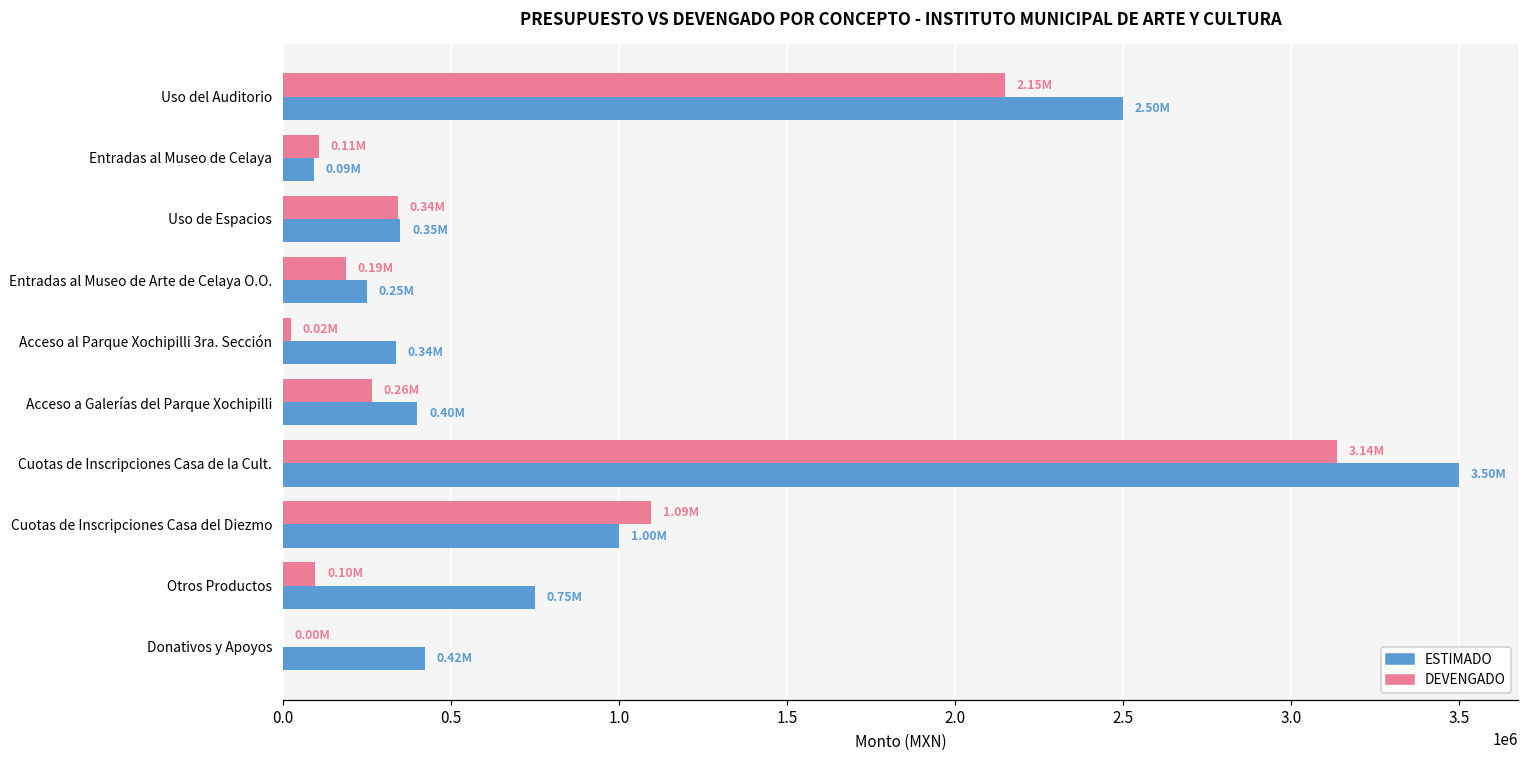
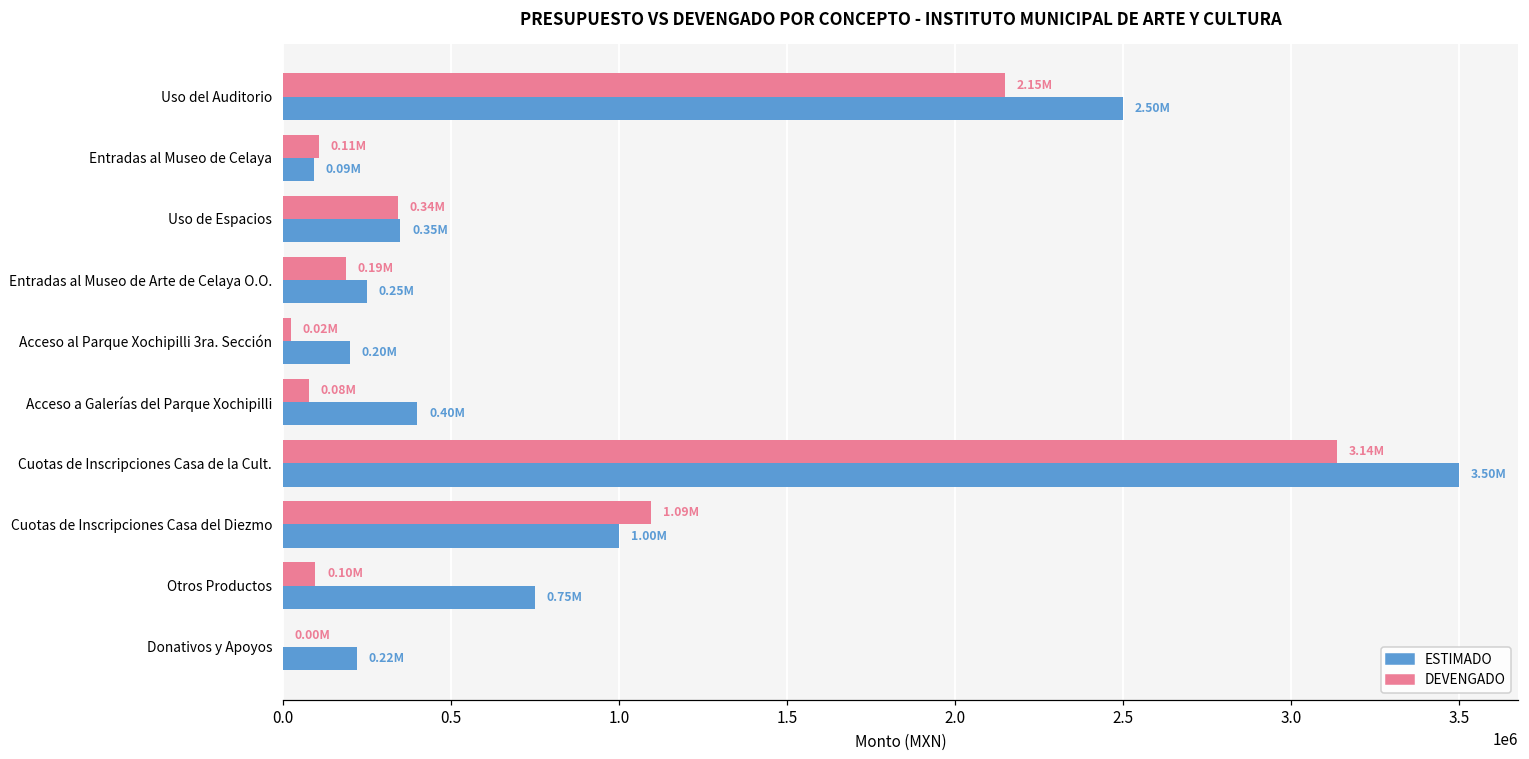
ESTIMADO, Acceso al Parque Xochipilli 3ra. Sección: 0.34M -> 0.20M
DEVENGADO, Acceso a Galerías del Parque Xochipilli: 0.26M -> 0.08M
ESTIMADO, Donativos y Apoyos: 0.42M -> 0.22M
